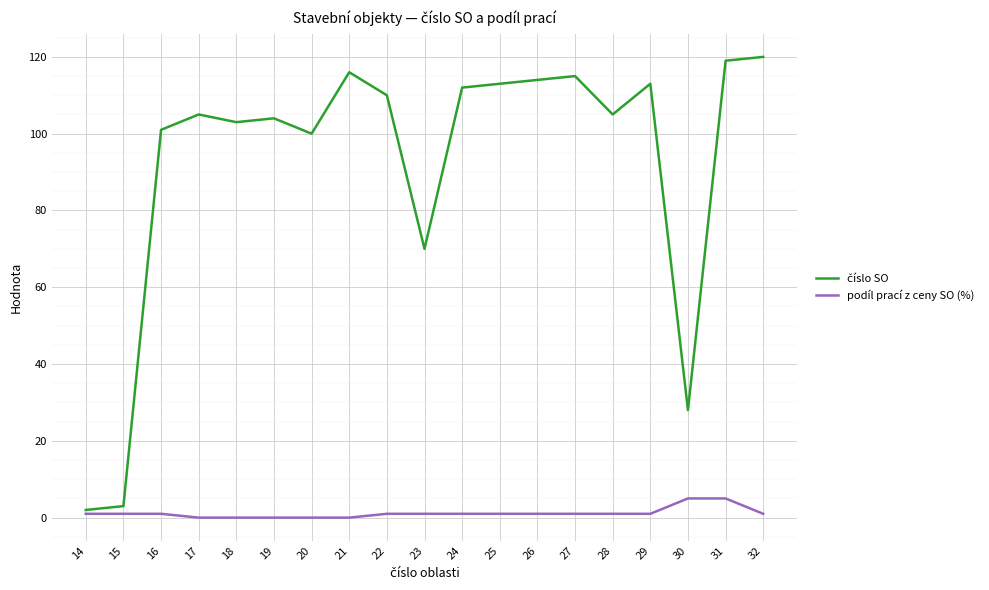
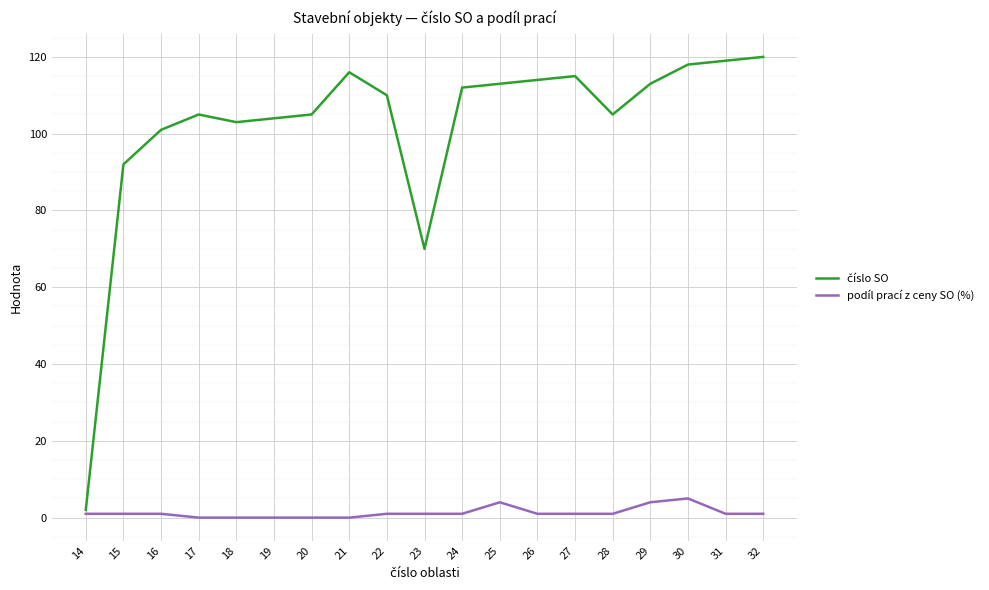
číslo SO, 15: 3 -> 92
číslo SO, 20: 100 -> 105
podíl prací z ceny SO (%), 25: 1 -> 4
podíl prací z ceny SO (%), 29: 1 -> 4
číslo SO, 30: 28 -> 118
podíl prací z ceny SO (%), 31: 5 -> 1
